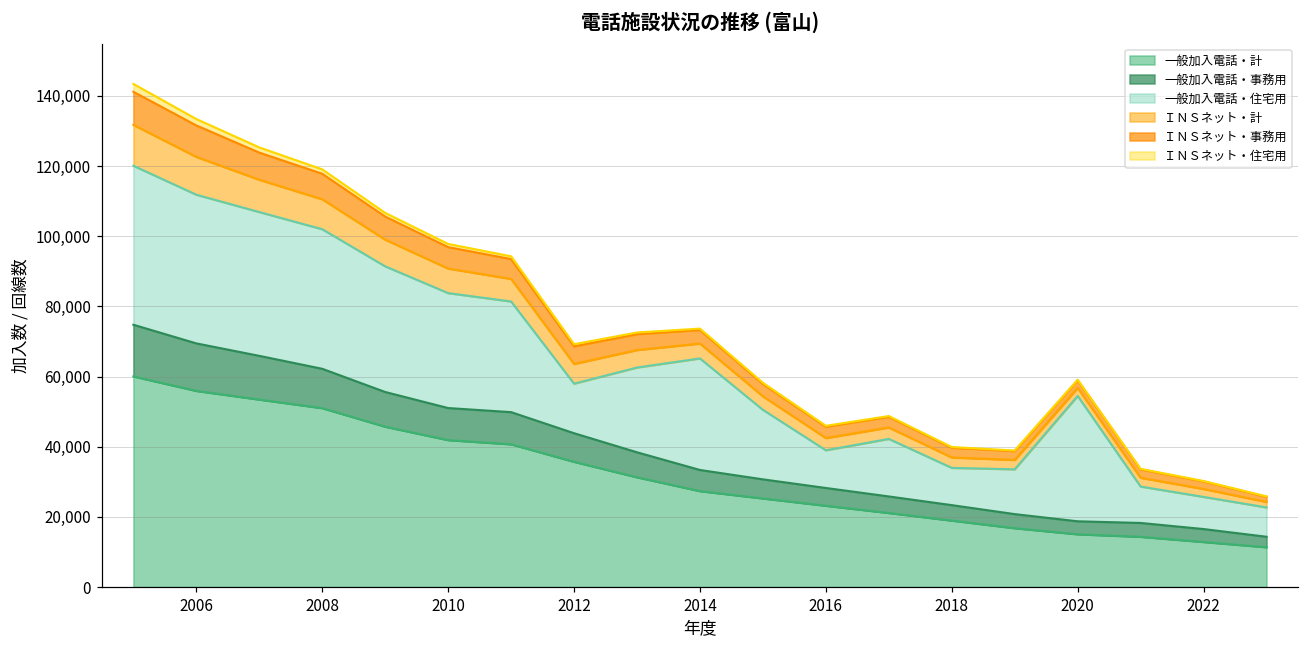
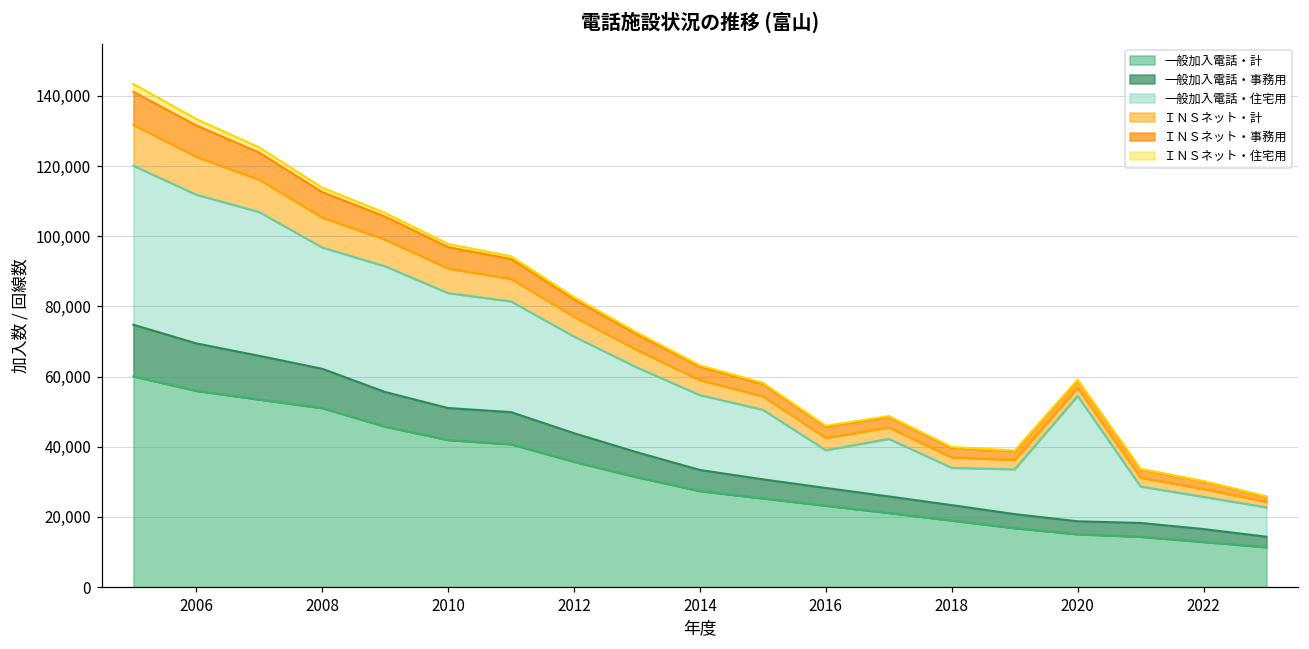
一般加入電話・住宅用, 2008: 40,000 -> 35,000
一般加入電話・住宅用, 2012: 14,000 -> 28,000
一般加入電話・住宅用, 2014: 32,000 -> 21,000
